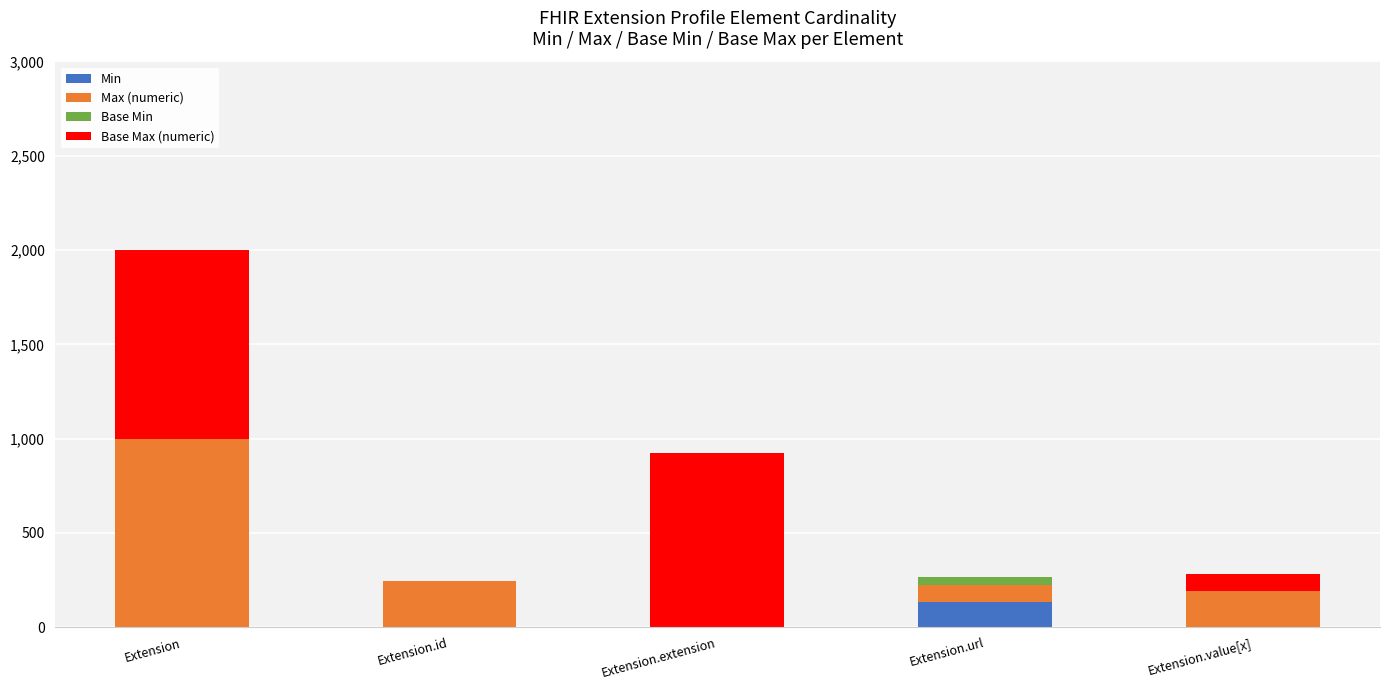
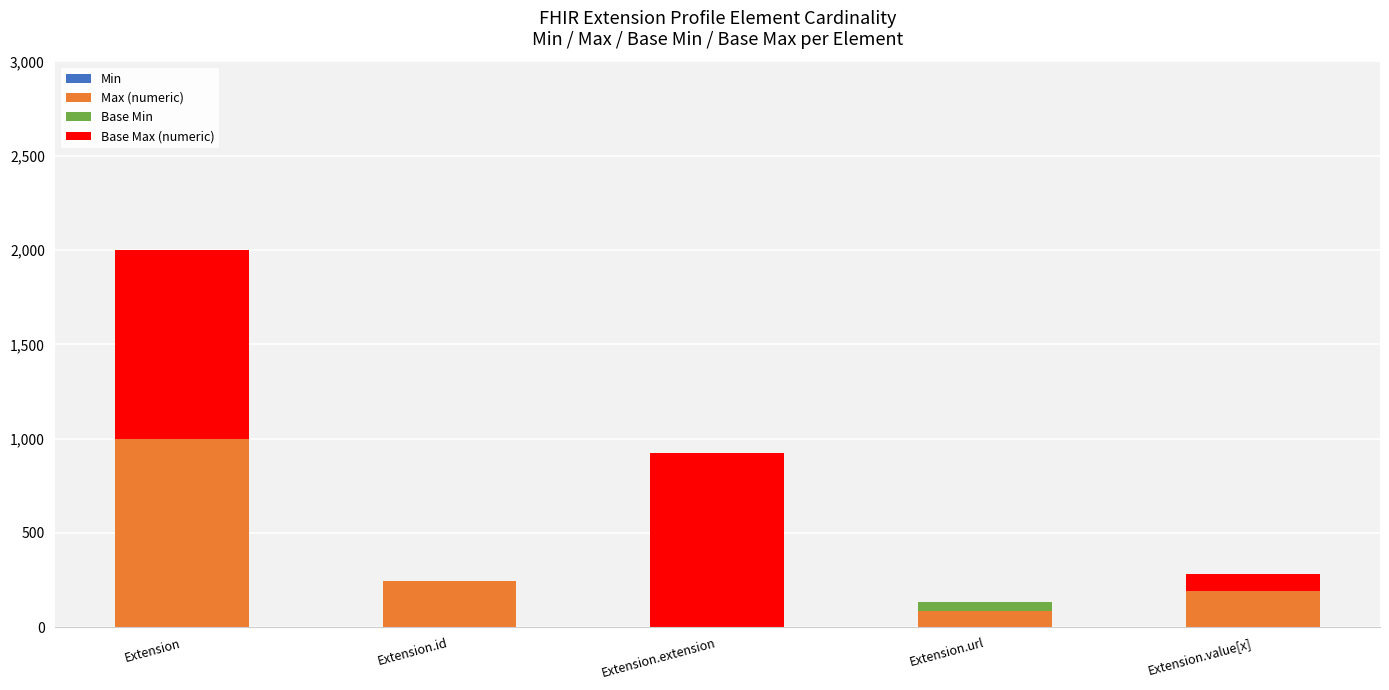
Min, Extension.url: 140 -> 0
